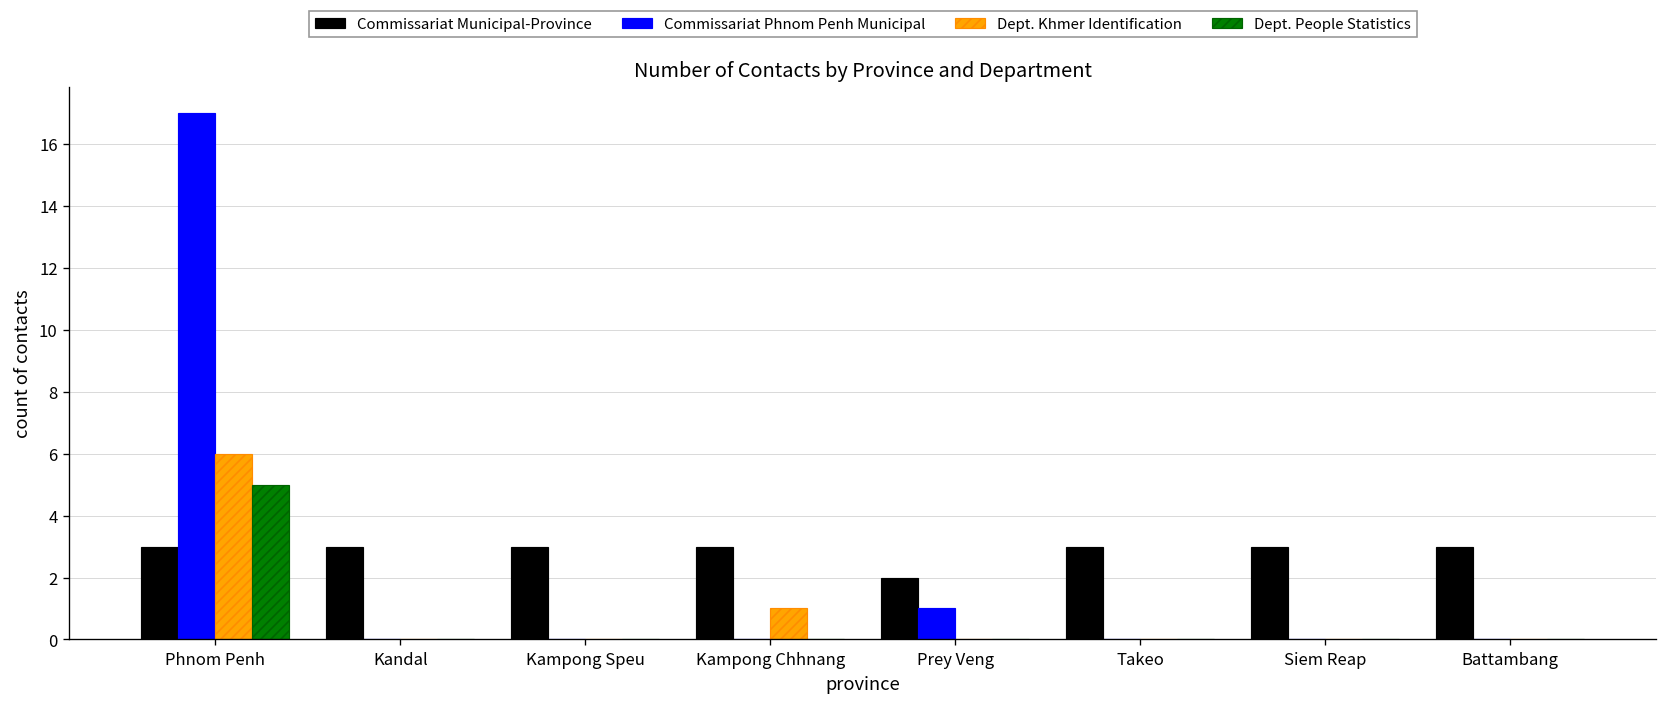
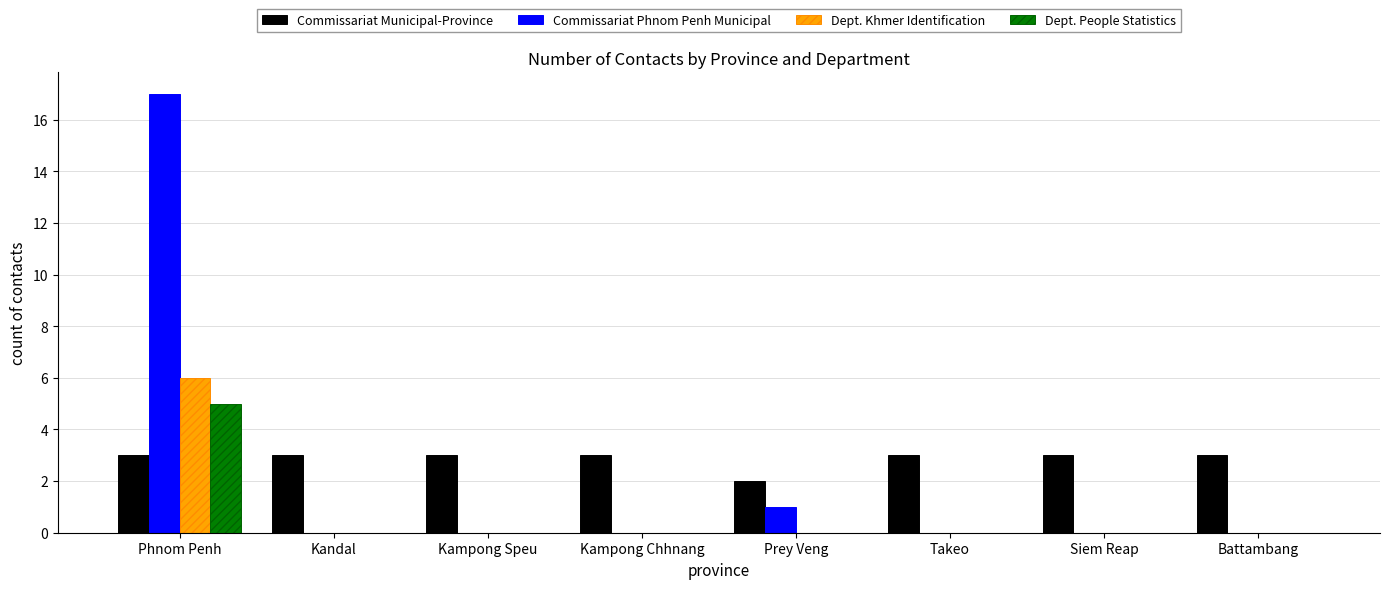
Dept. Khmer Identification, Kampong Chhnang: 1 -> 0
